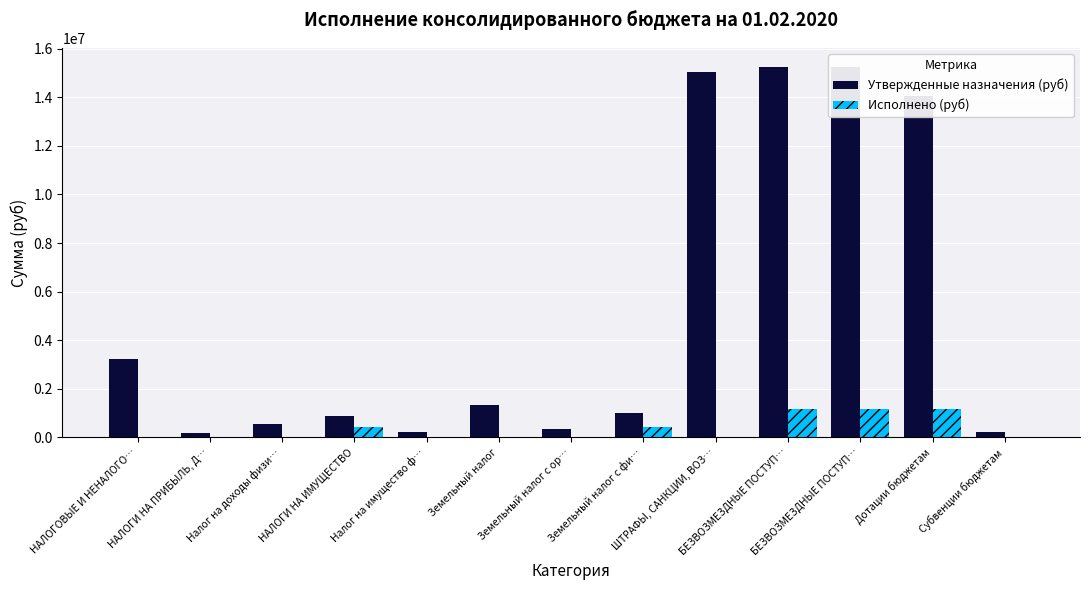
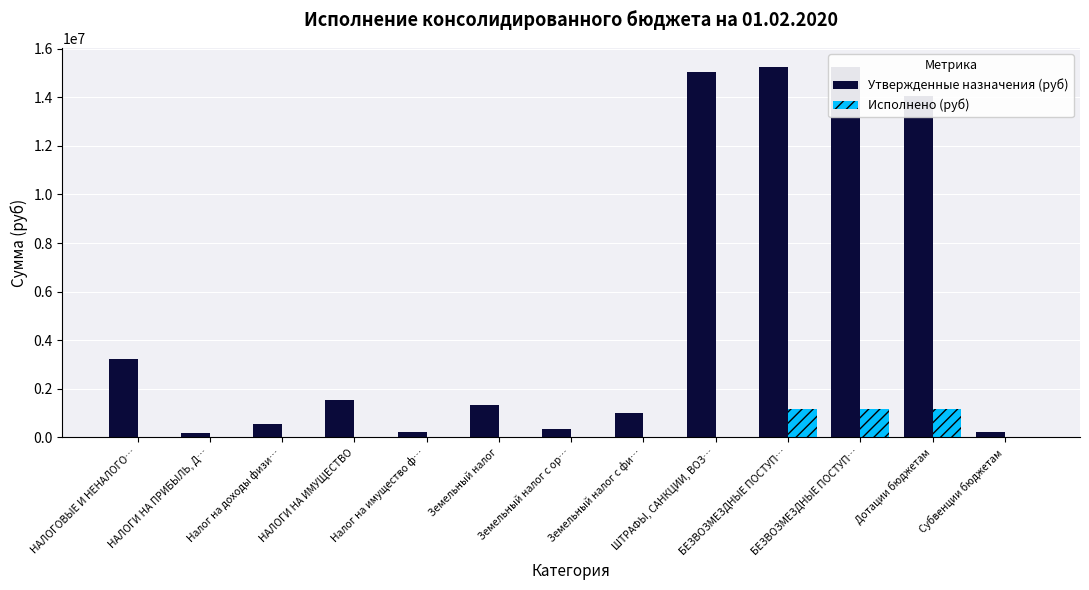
Утвержденные назначения (руб), НАЛОГИ НА ИМУЩЕСТВО: 900000 -> 1500000
Исполнено (руб), НАЛОГИ НА ИМУЩЕСТВО: 400000 -> 0
Исполнено (руб), Земельный налог с фи…: 400000 -> 0
